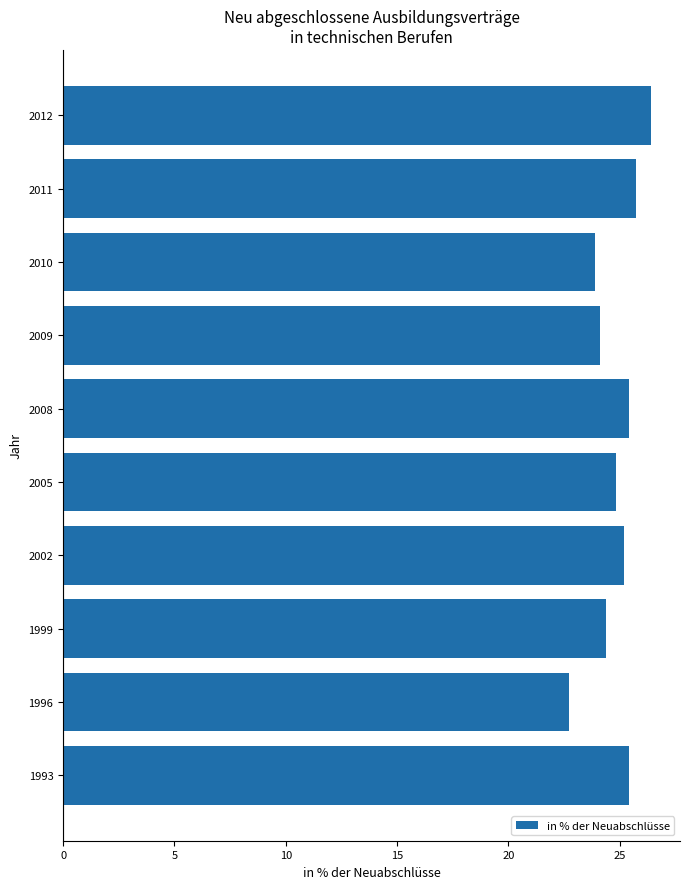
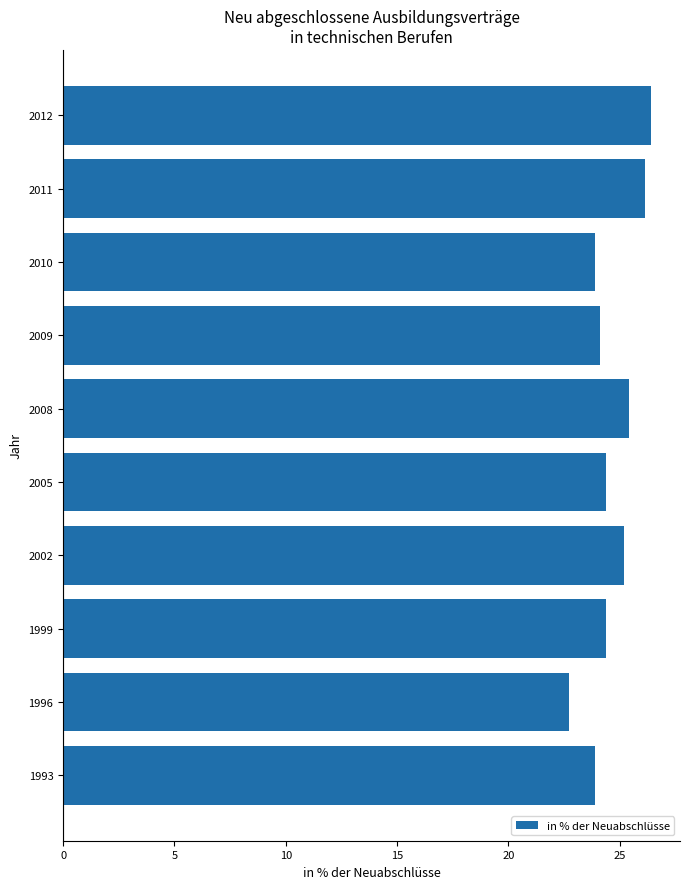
2011: 25.7 -> 26.1
2005: 24.8 -> 24.4
1993: 25.4 -> 23.9
